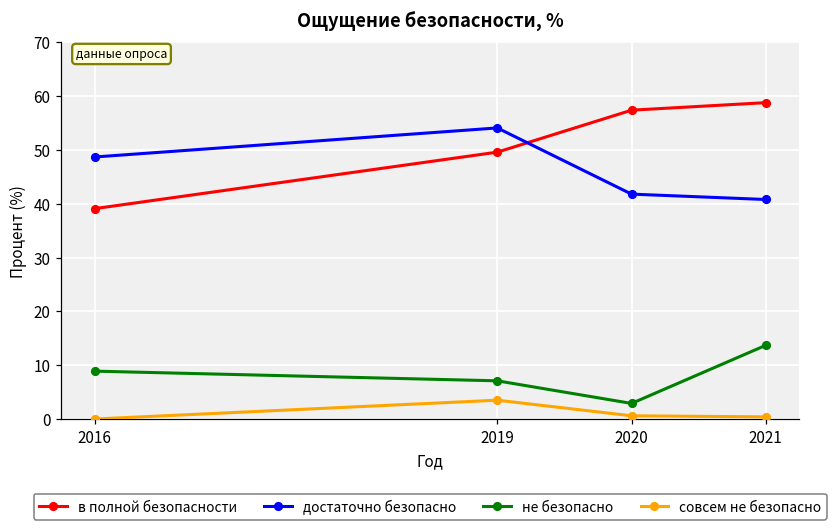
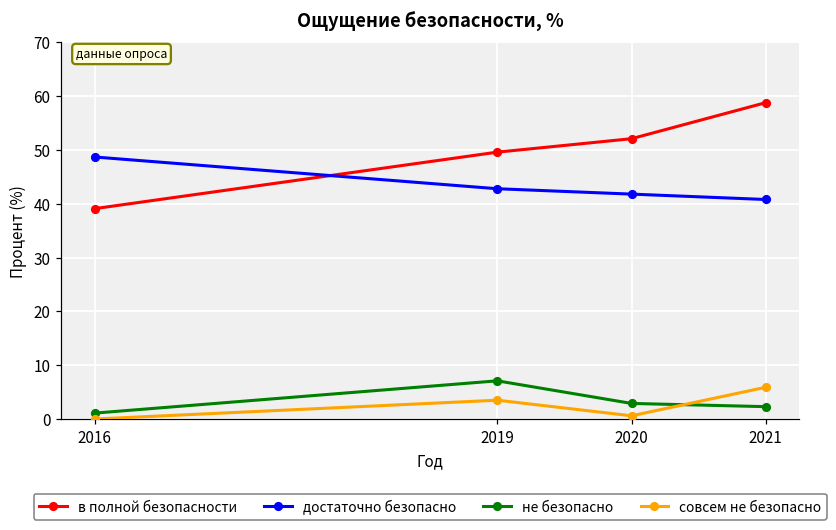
не безопасно, 2016: 9 -> 1
достаточно безопасно, 2019: 54 -> 43
в полной безопасности, 2020: 57 -> 52
не безопасно, 2021: 14 -> 2
совсем не безопасно, 2021: 0 -> 6
